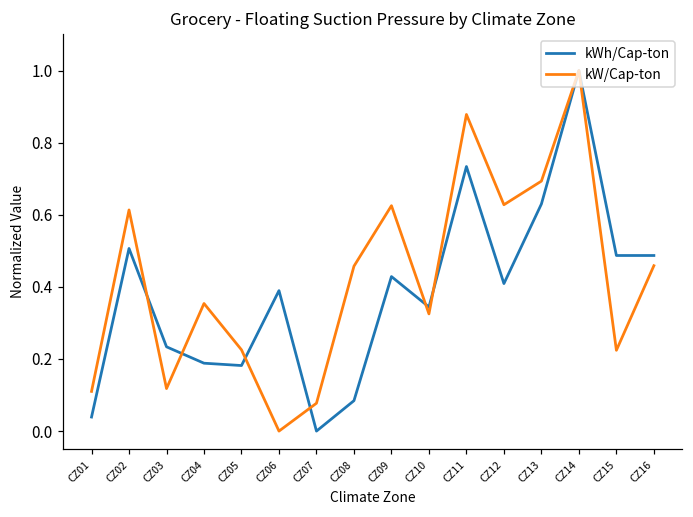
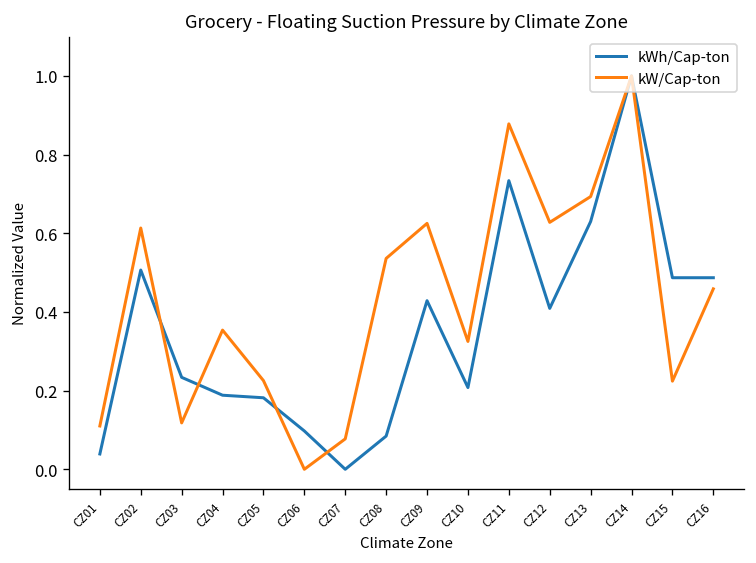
kWh/Cap-ton, CZ06: 0.39 -> 0.10
kW/Cap-ton, CZ08: 0.46 -> 0.54
kWh/Cap-ton, CZ10: 0.34 -> 0.21
